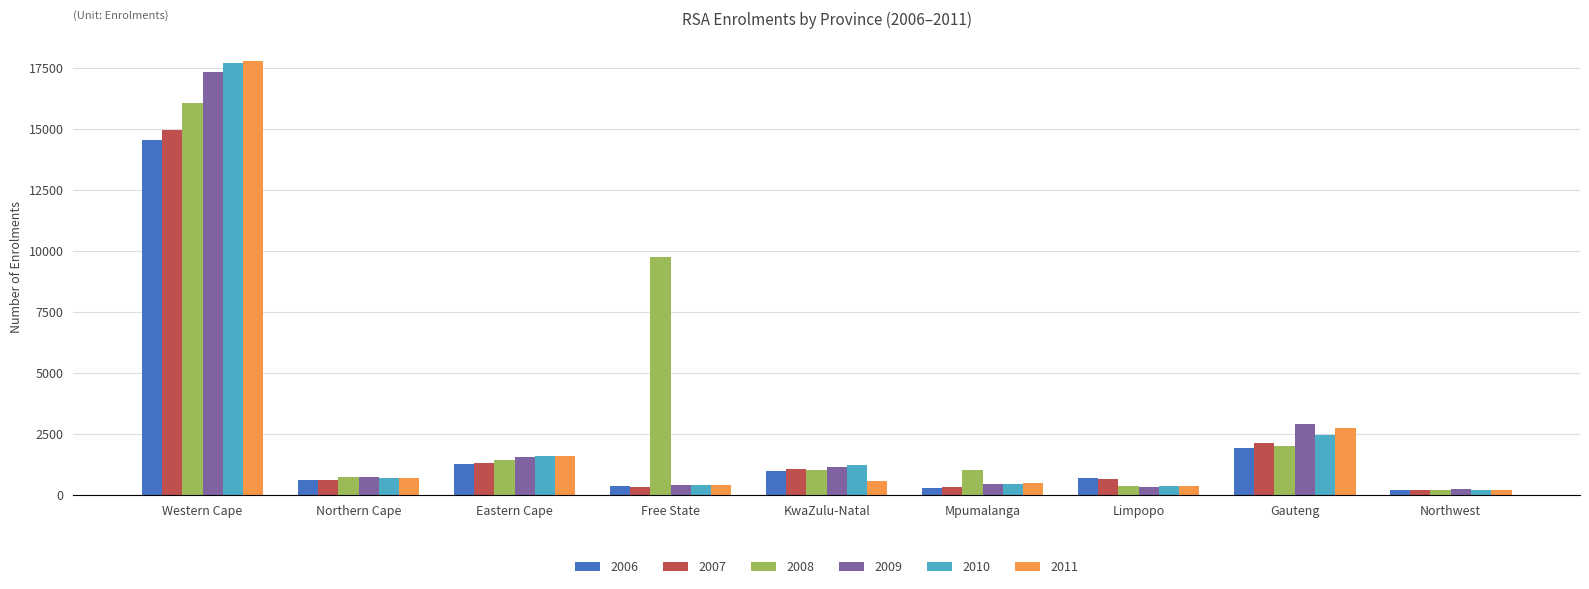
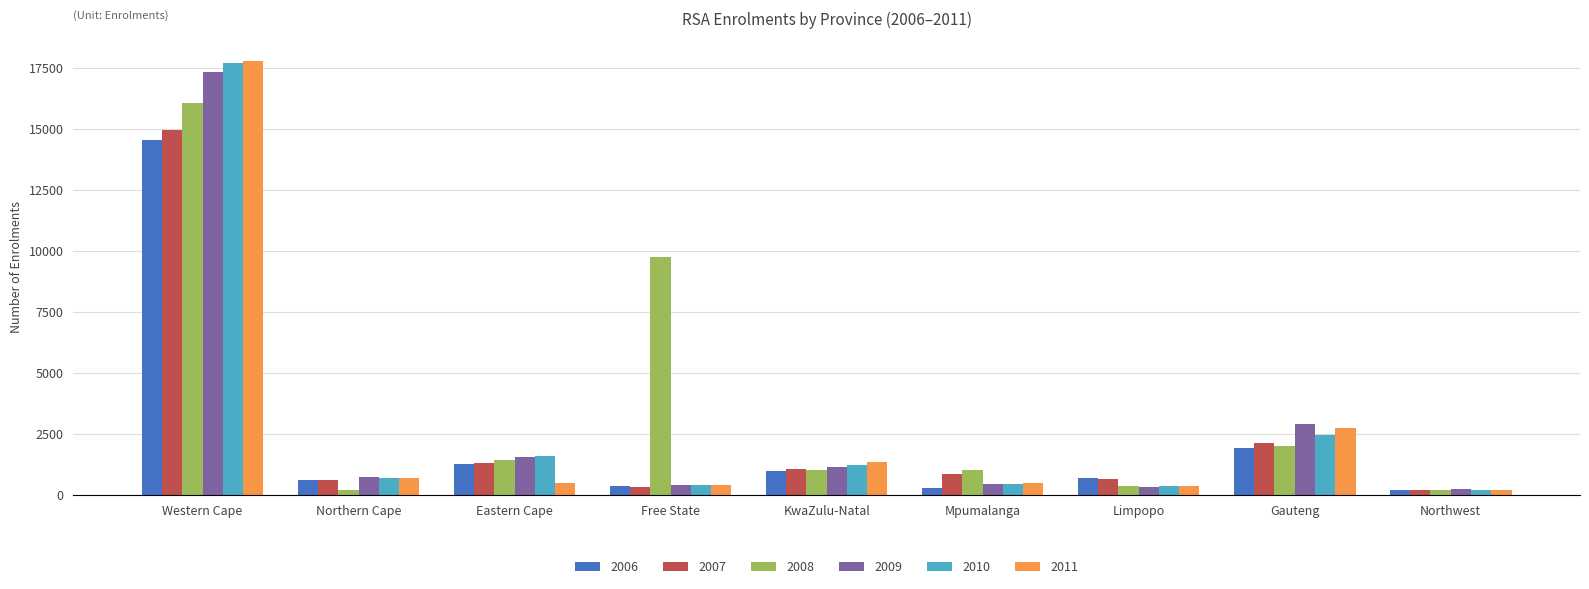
2008, Northern Cape: 700 -> 200
2011, Eastern Cape: 1600 -> 500
2011, KwaZulu-Natal: 600 -> 1300
2007, Mpumalanga: 300 -> 900
